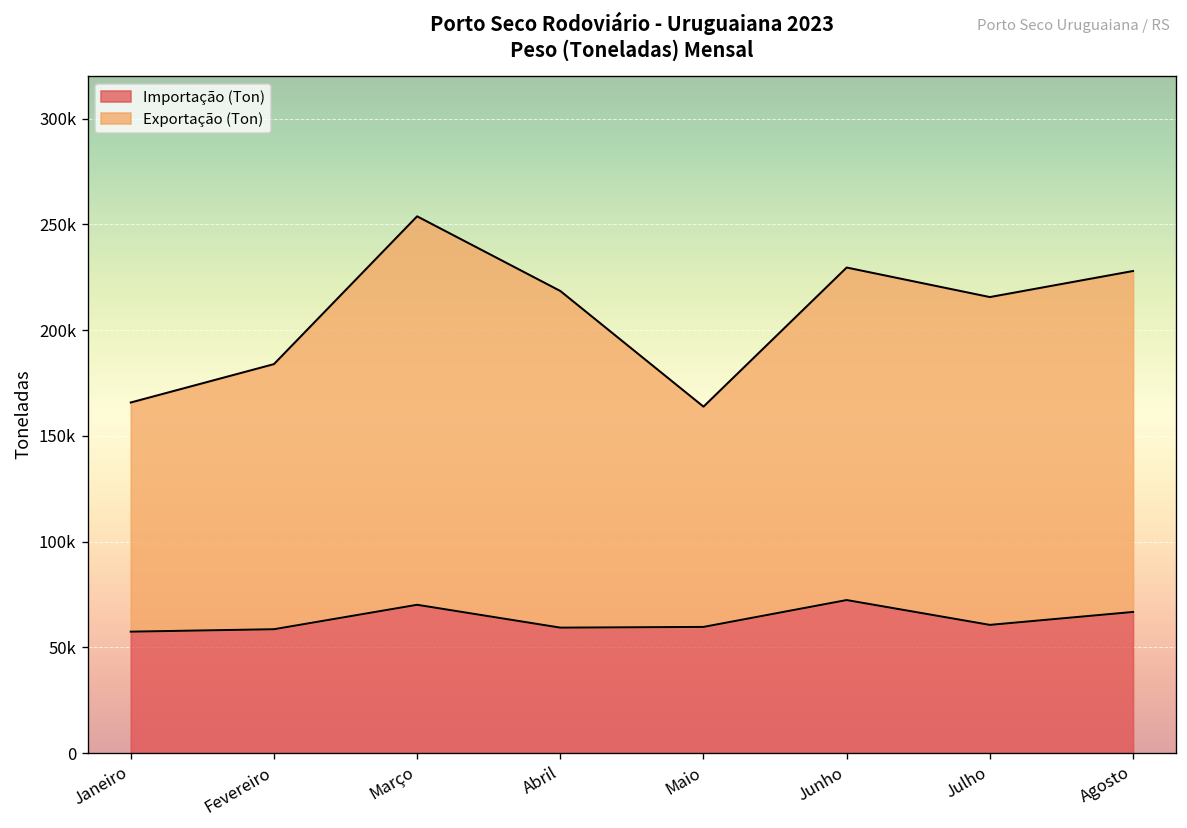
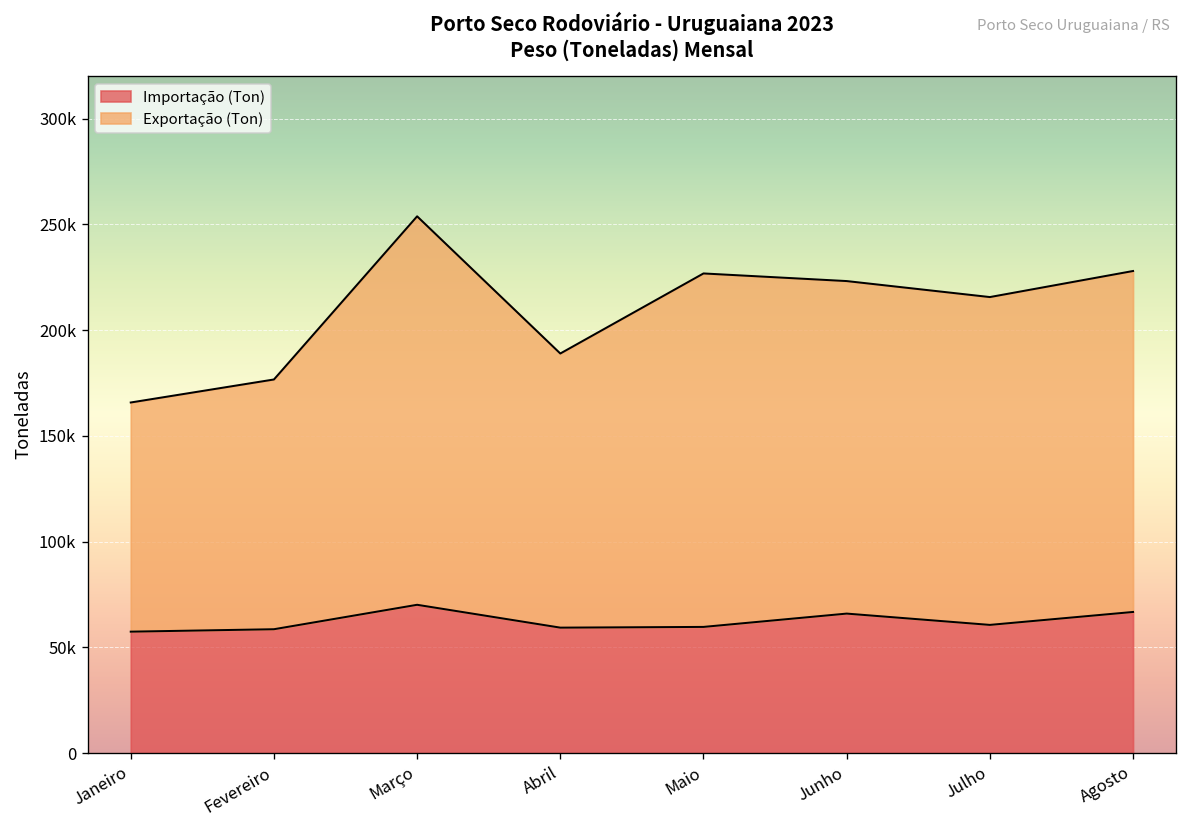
Exportação (Ton), Fevereiro: 125000 -> 118000
Exportação (Ton), Abril: 159000 -> 130000
Exportação (Ton), Maio: 104000 -> 167000
Importação (Ton), Junho: 72000 -> 66000
